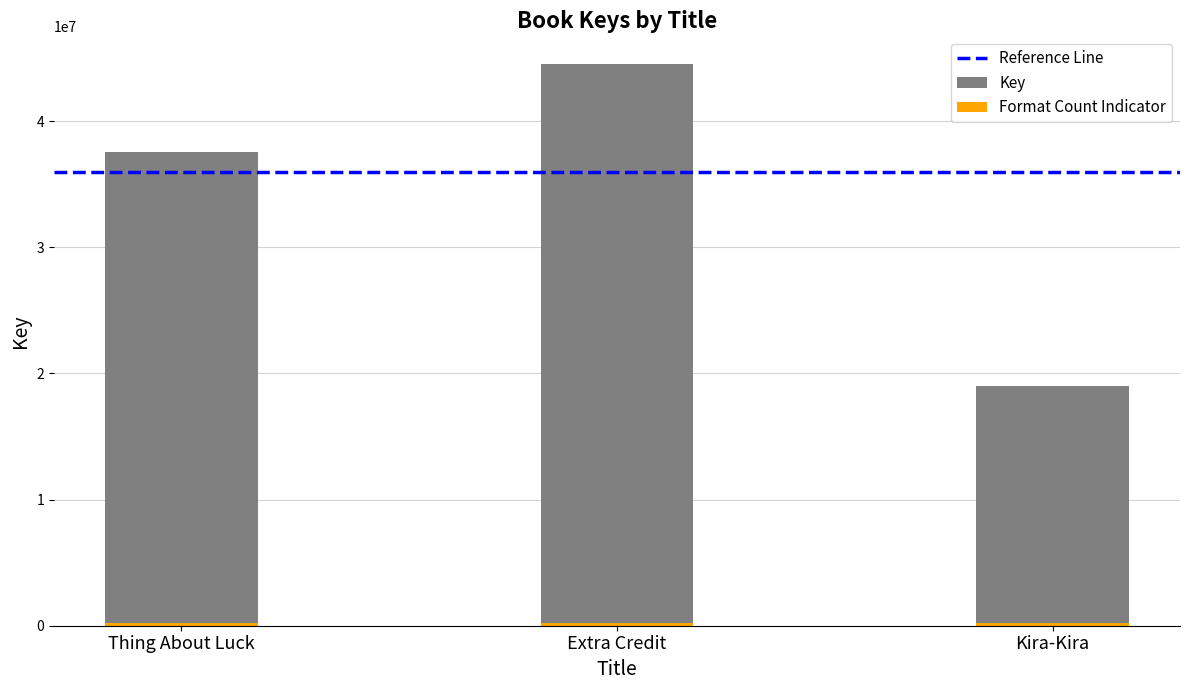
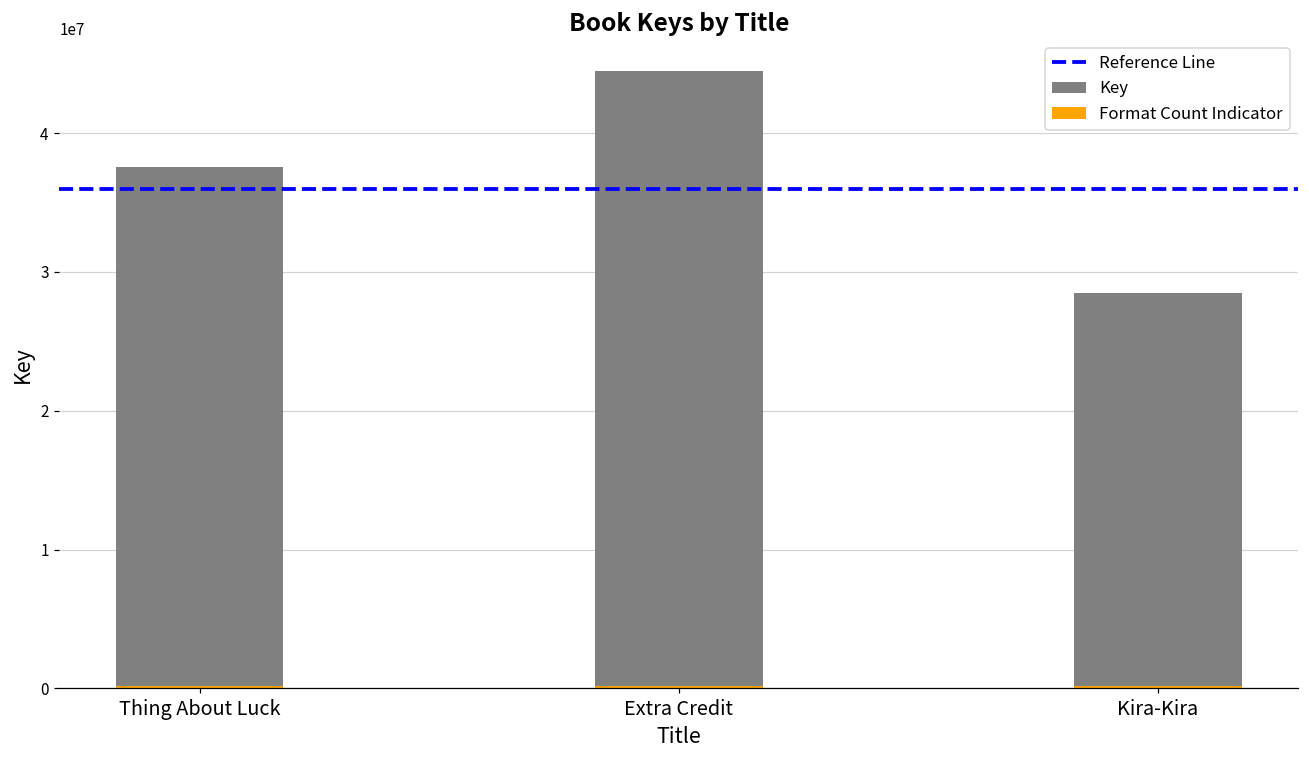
Key, Kira-Kira: 19000000 -> 28500000
